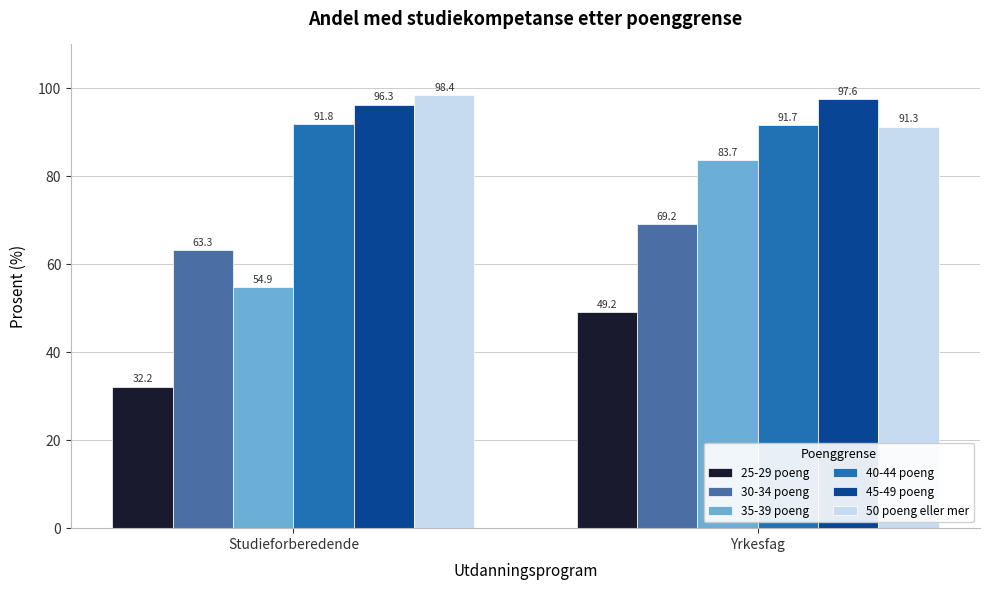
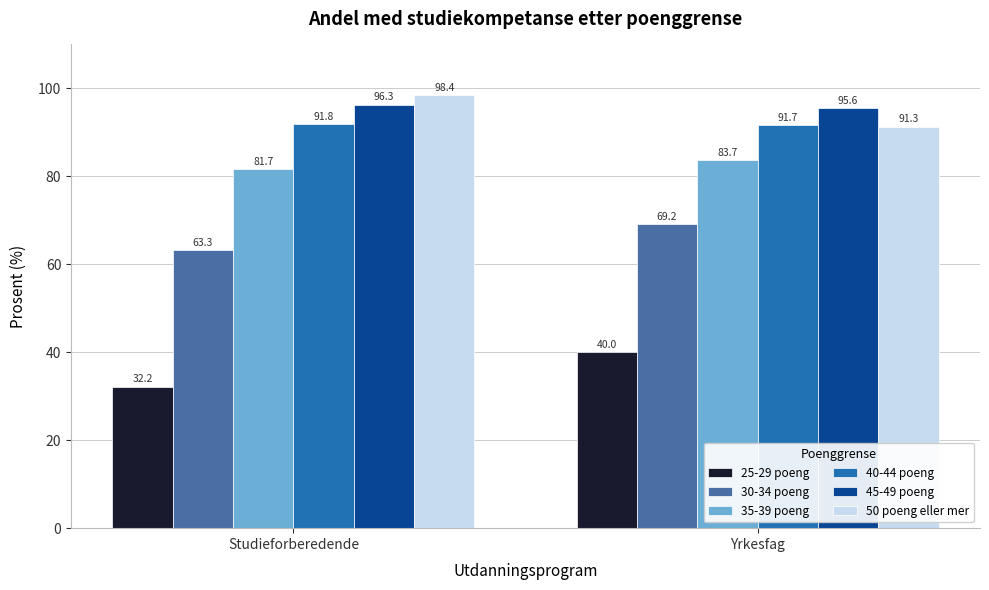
35-39 poeng, Studieforberedende: 54.9 -> 81.7
25-29 poeng, Yrkesfag: 49.2 -> 40.0
45-49 poeng, Yrkesfag: 97.6 -> 95.6
